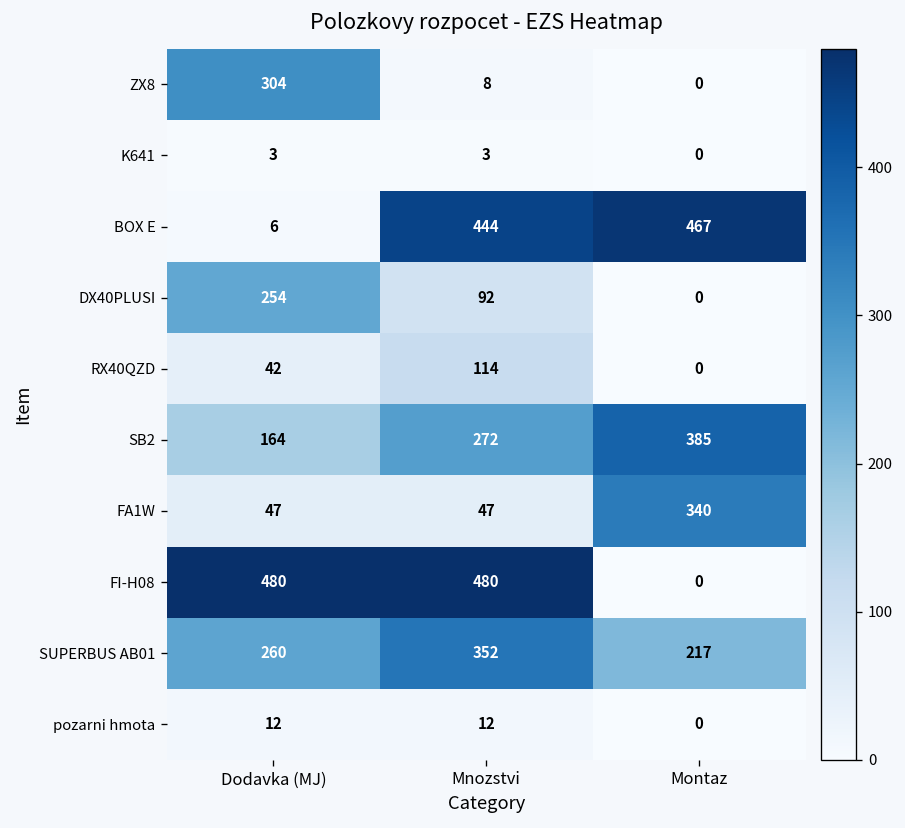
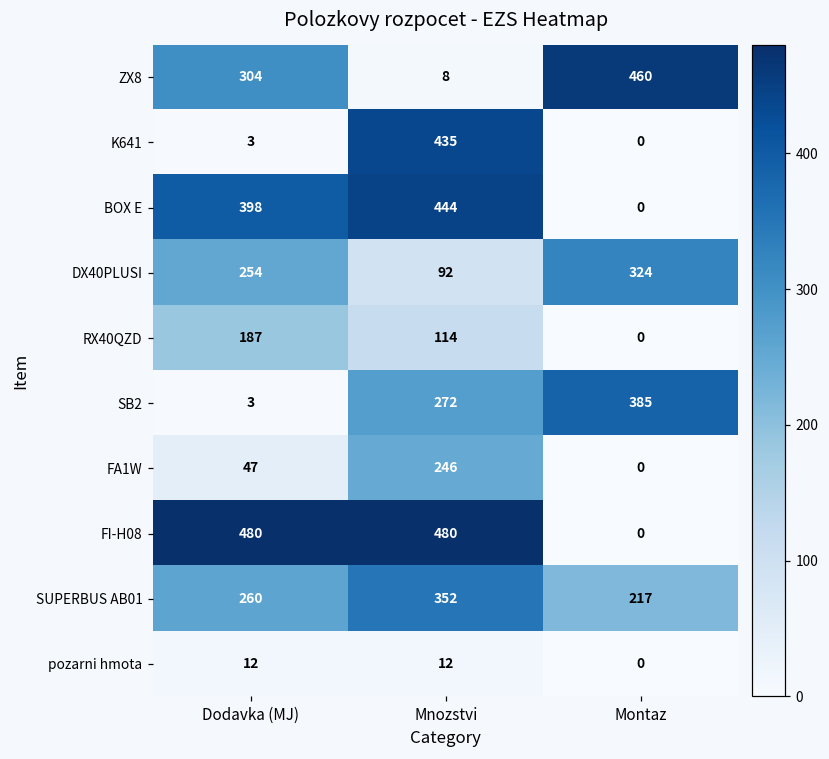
ZX8, Montaz: 0 -> 460
K641, Mnozstvi: 3 -> 435
BOX E, Dodavka (MJ): 6 -> 398
BOX E, Montaz: 467 -> 0
DX40PLUSI, Montaz: 0 -> 324
RX40QZD, Dodavka (MJ): 42 -> 187
SB2, Dodavka (MJ): 164 -> 3
FA1W, Mnozstvi: 47 -> 246
FA1W, Montaz: 340 -> 0
